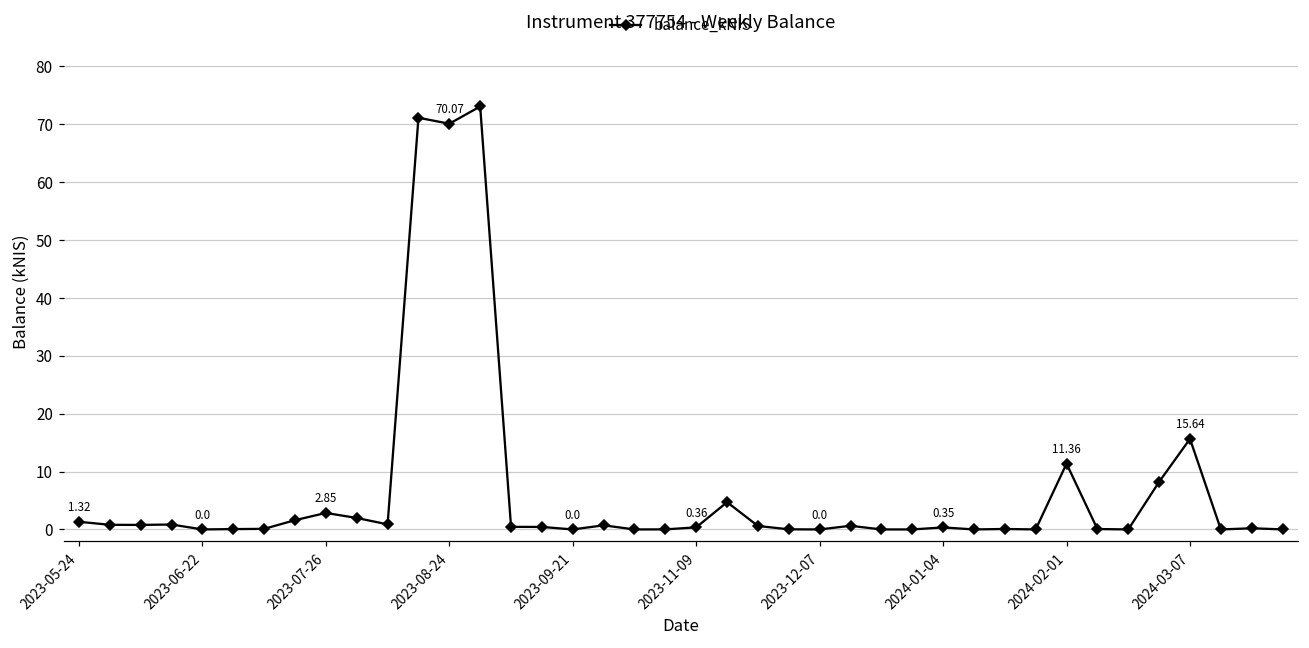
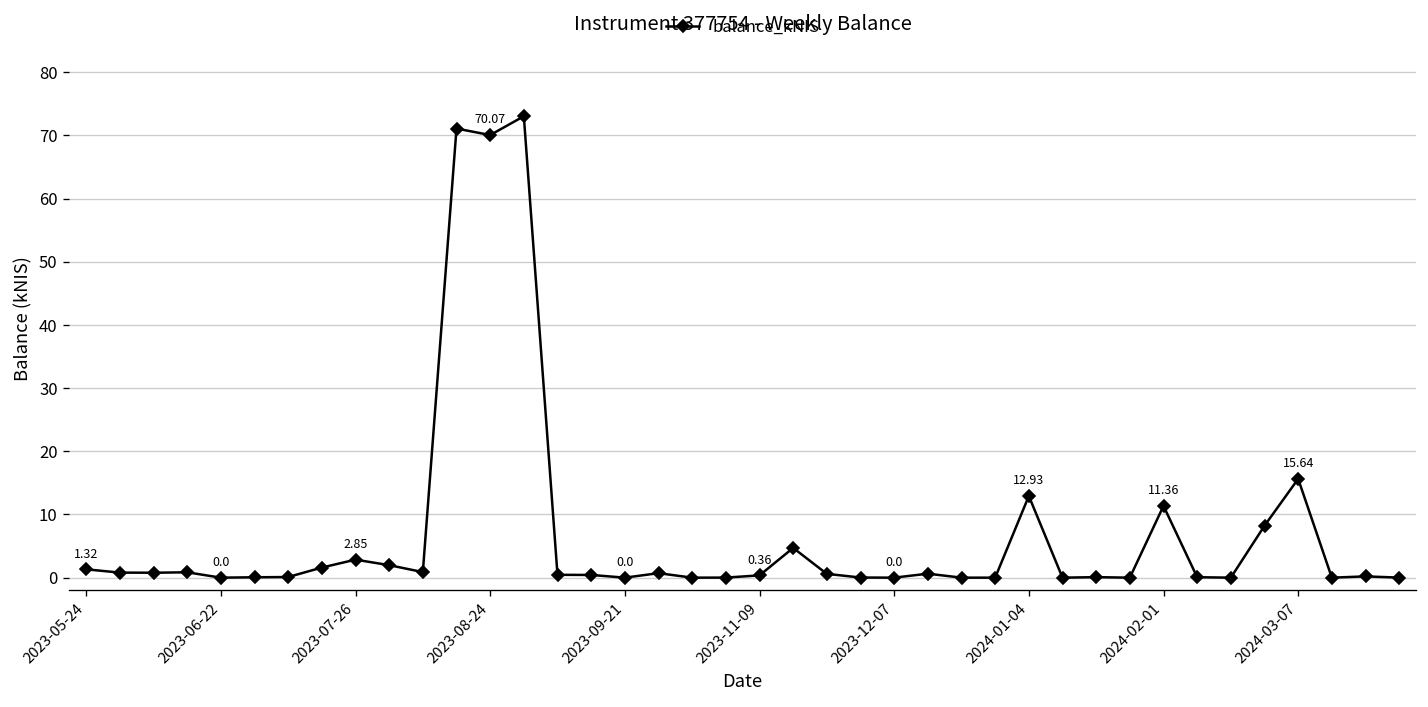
2024-01-04: 0.35 -> 12.93
